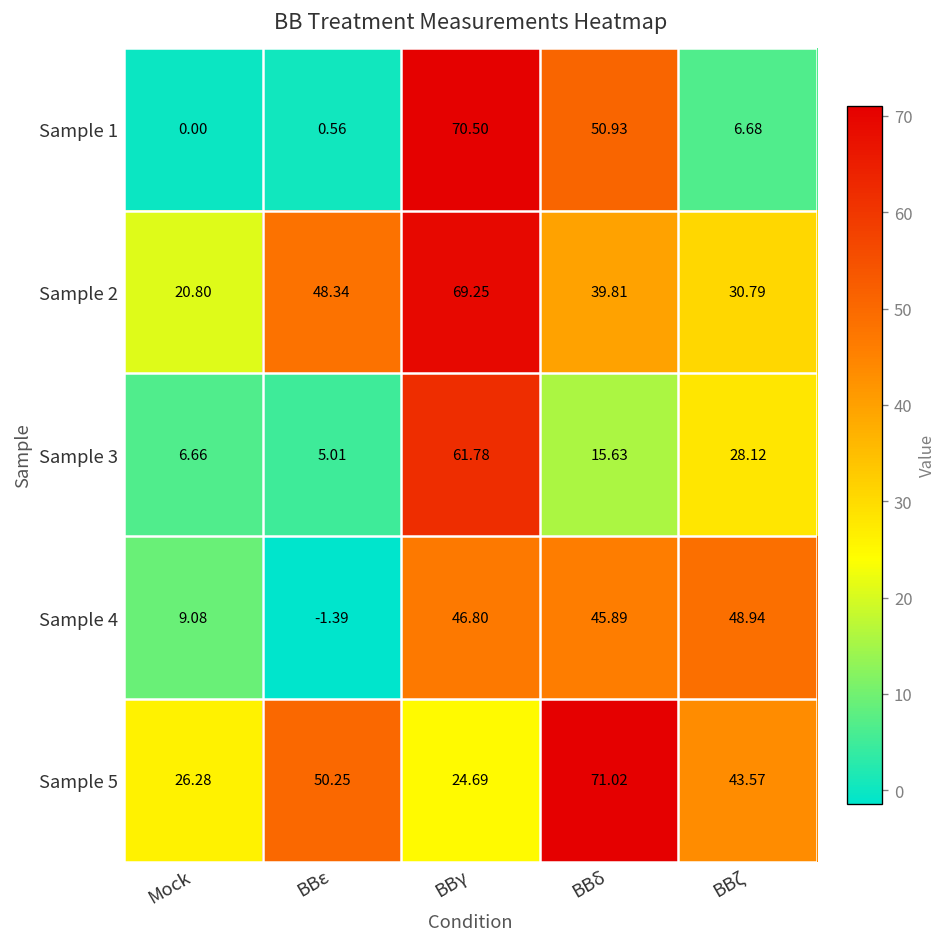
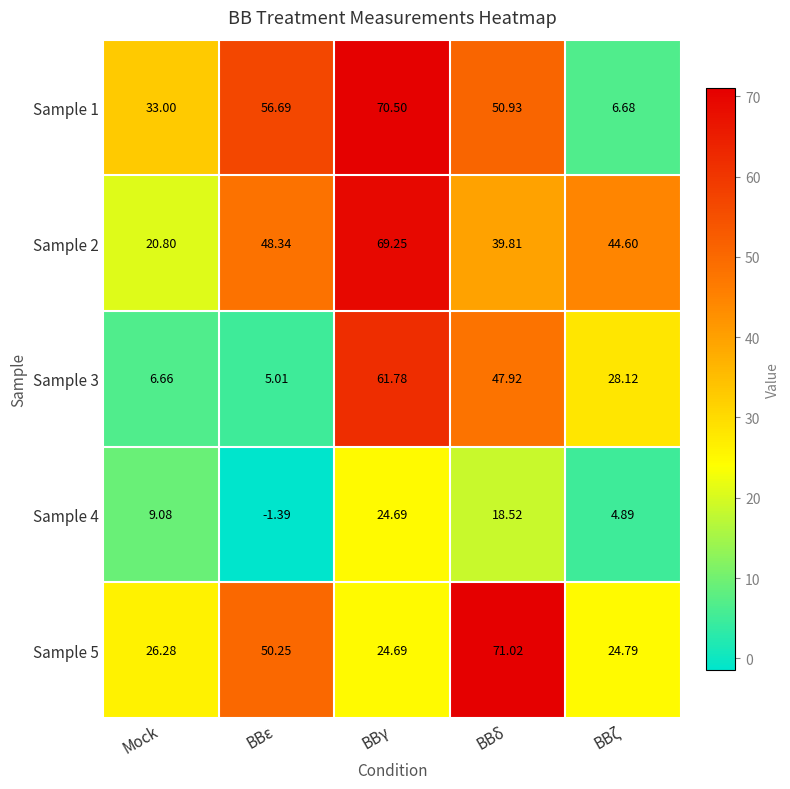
Sample 1, Mock: 0.00 -> 33.00
Sample 1, BBε: 0.56 -> 56.69
Sample 2, BBζ: 30.79 -> 44.60
Sample 3, BBδ: 15.63 -> 47.92
Sample 4, BBγ: 46.80 -> 24.69
Sample 4, BBδ: 45.89 -> 18.52
Sample 4, BBζ: 48.94 -> 4.89
Sample 5, BBζ: 43.57 -> 24.79
